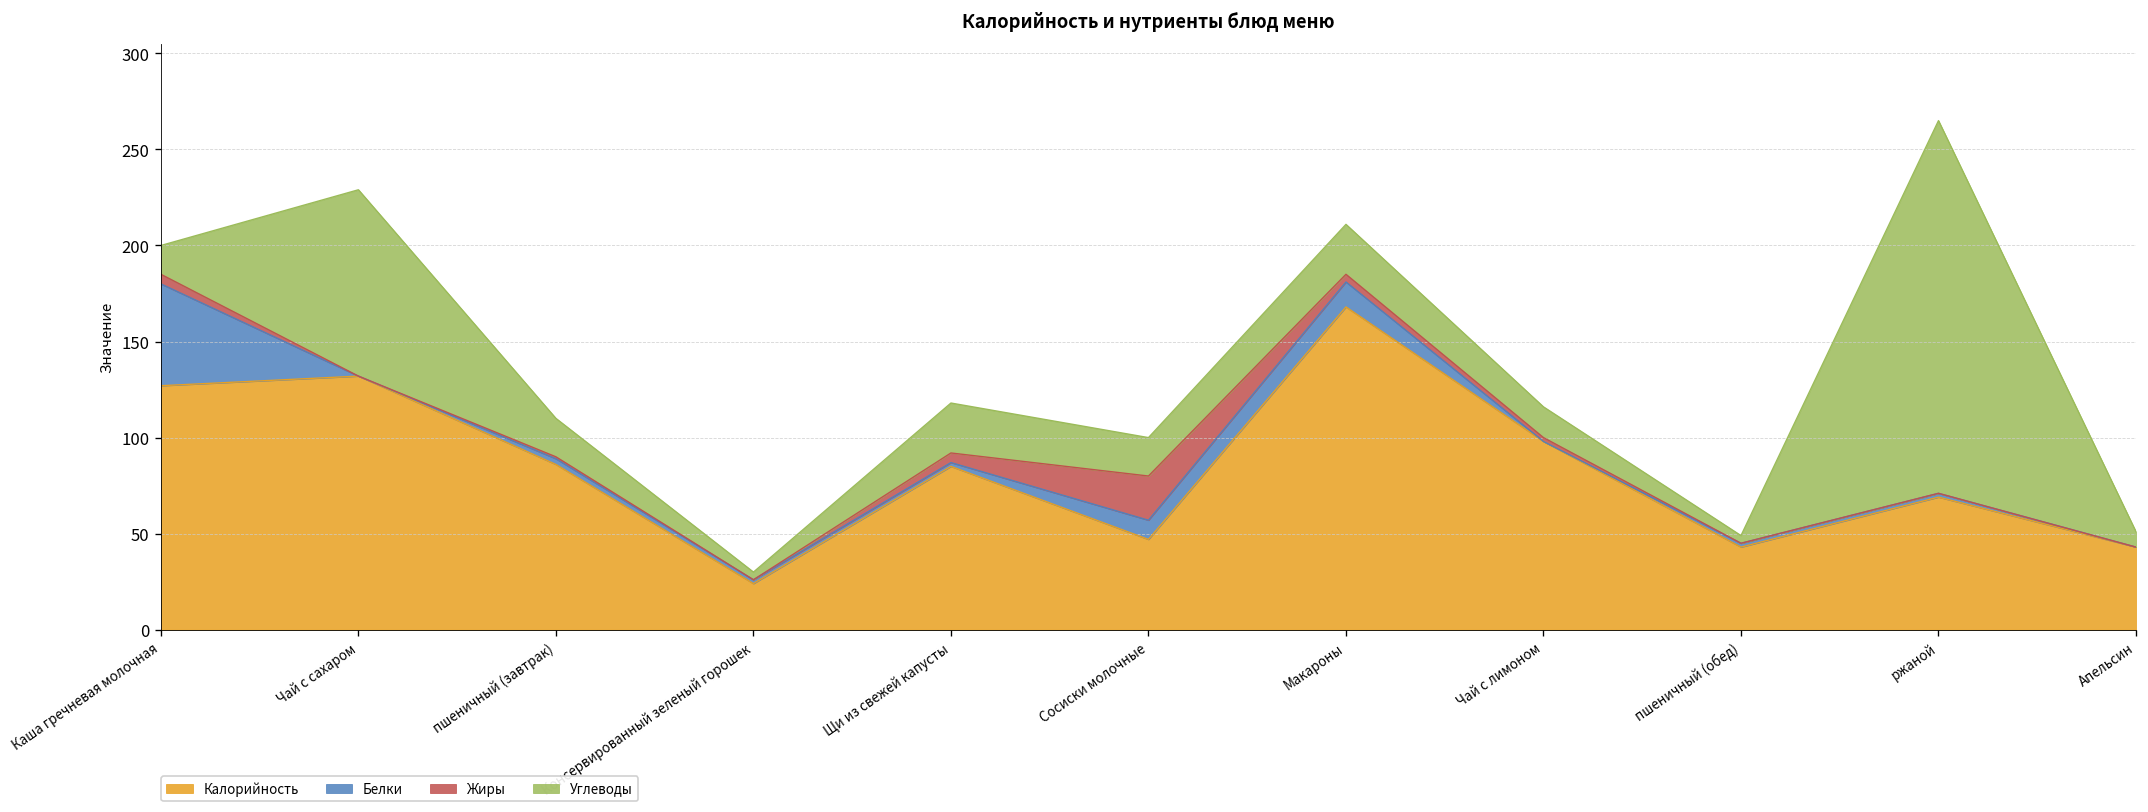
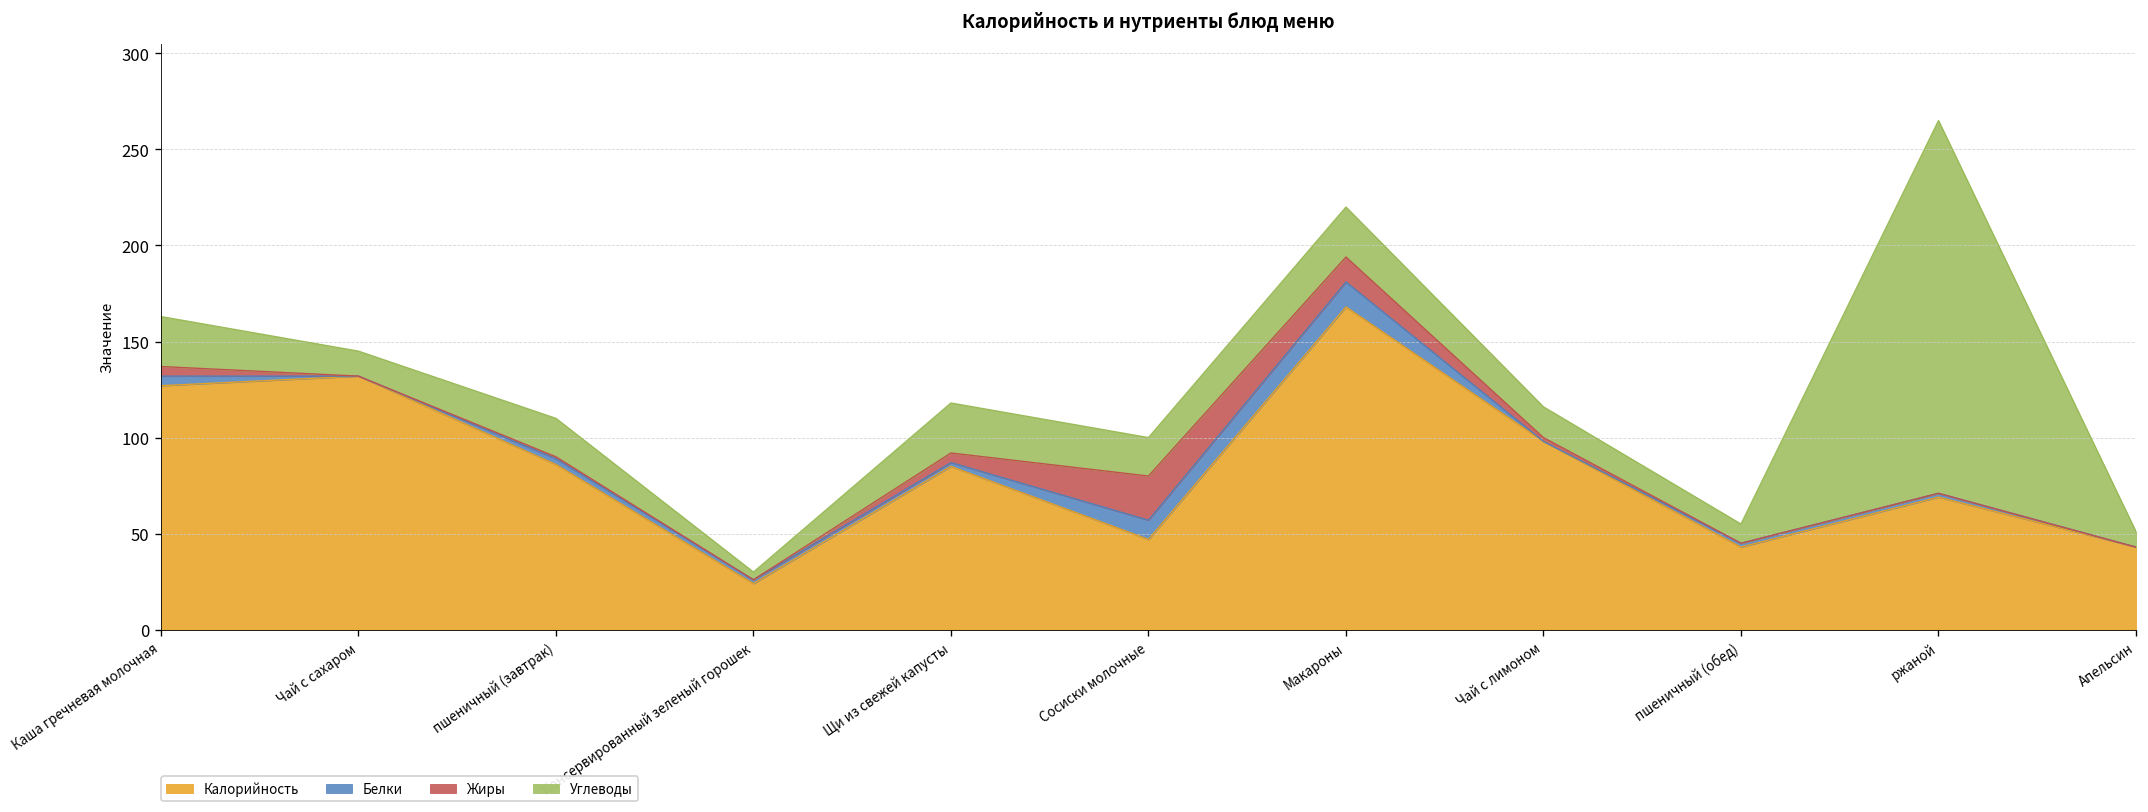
Белки, Каша гречневая молочная: 53 -> 5
Углеводы, Каша гречневая молочная: 15 -> 26
Углеводы, Чай с сахаром: 97 -> 13
Жиры, Макароны: 4 -> 13
Углеводы, пшеничный (обед): 4 -> 10
